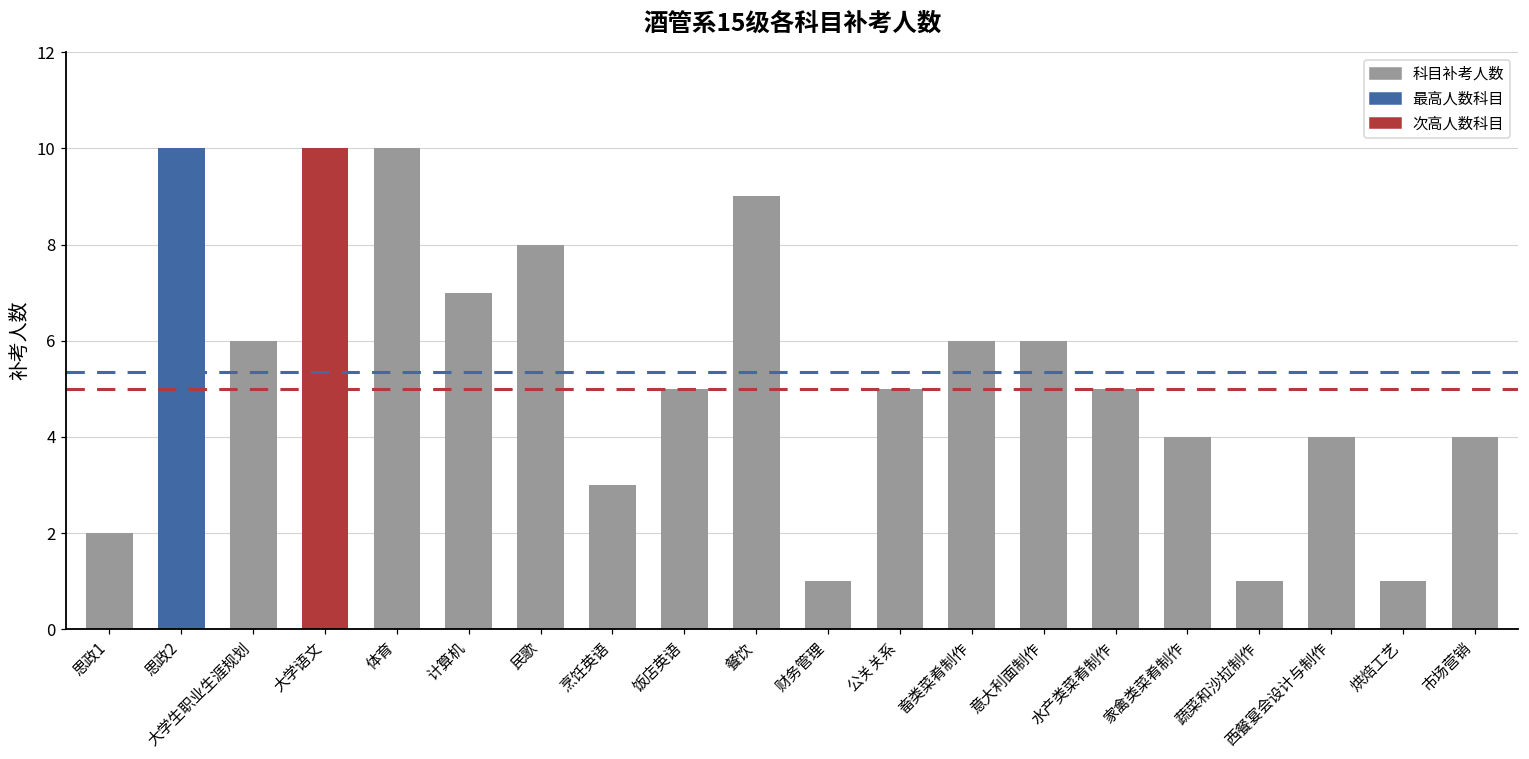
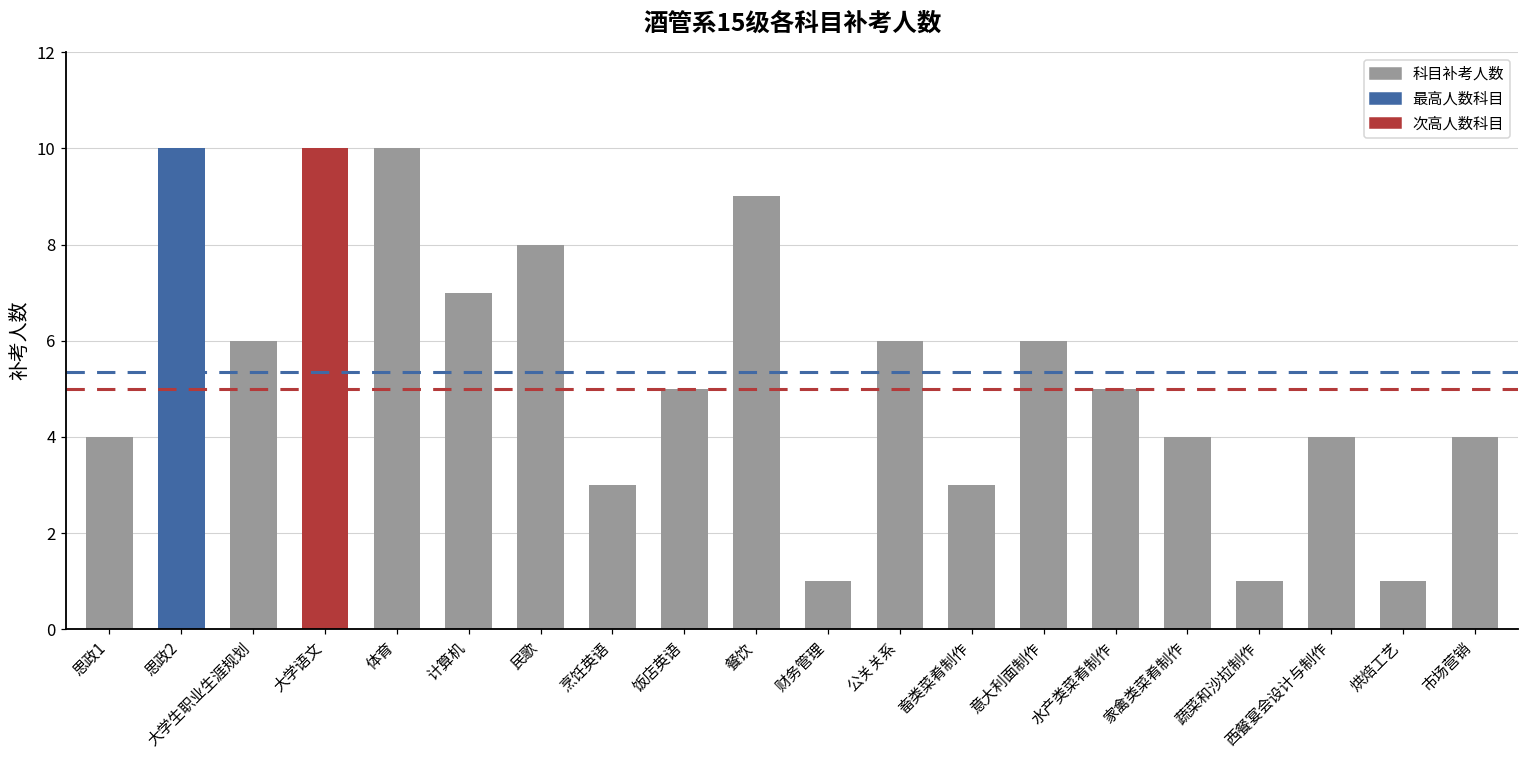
思政1: 2 -> 4
公关关系: 5 -> 6
畜类菜肴制作: 6 -> 3
